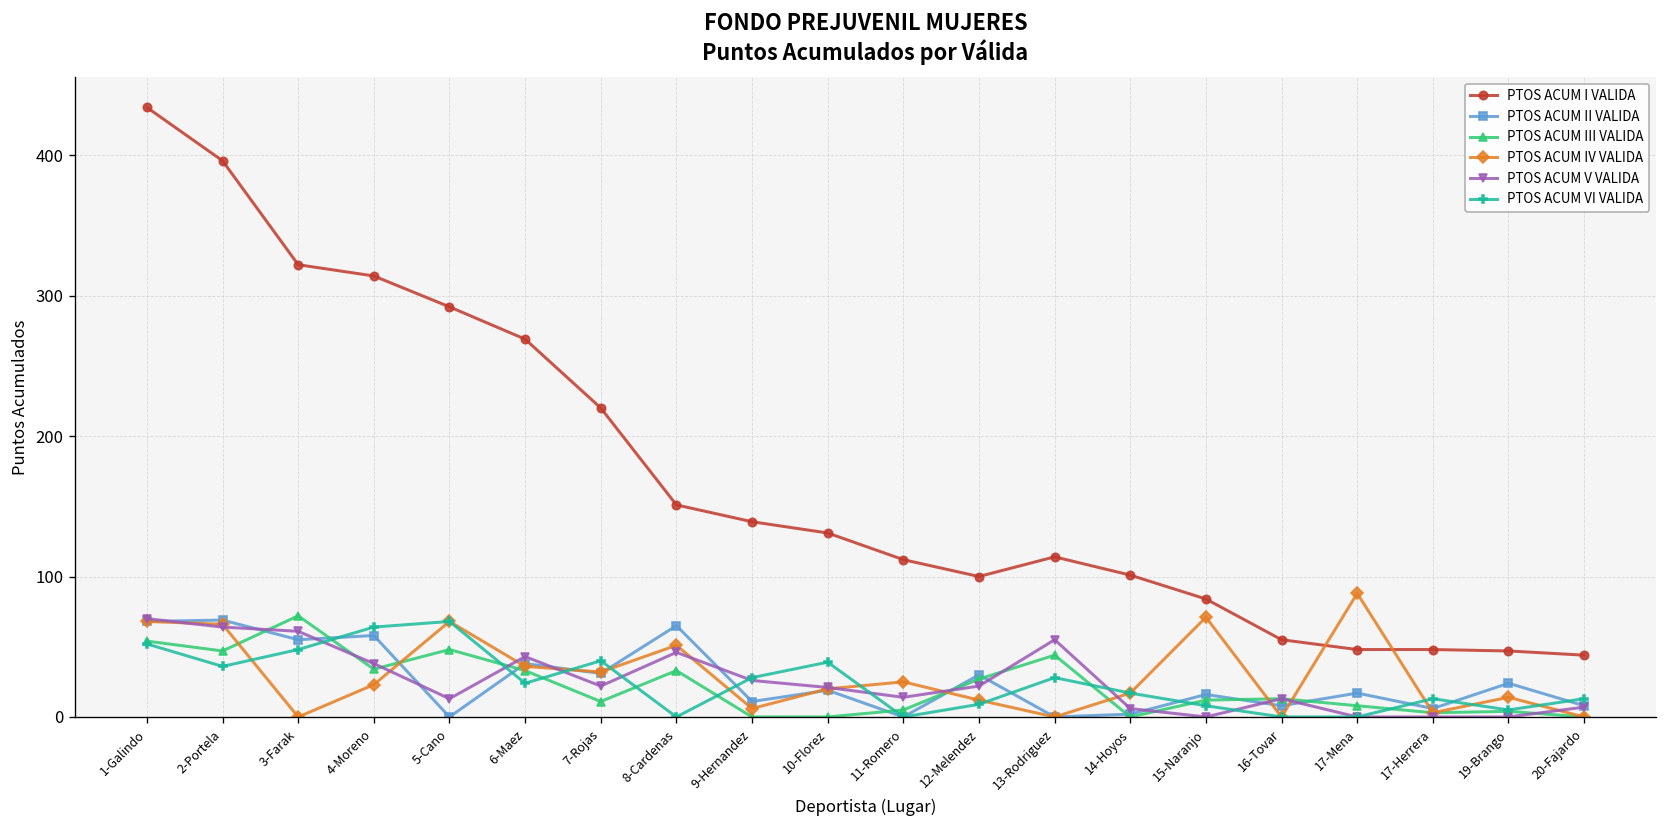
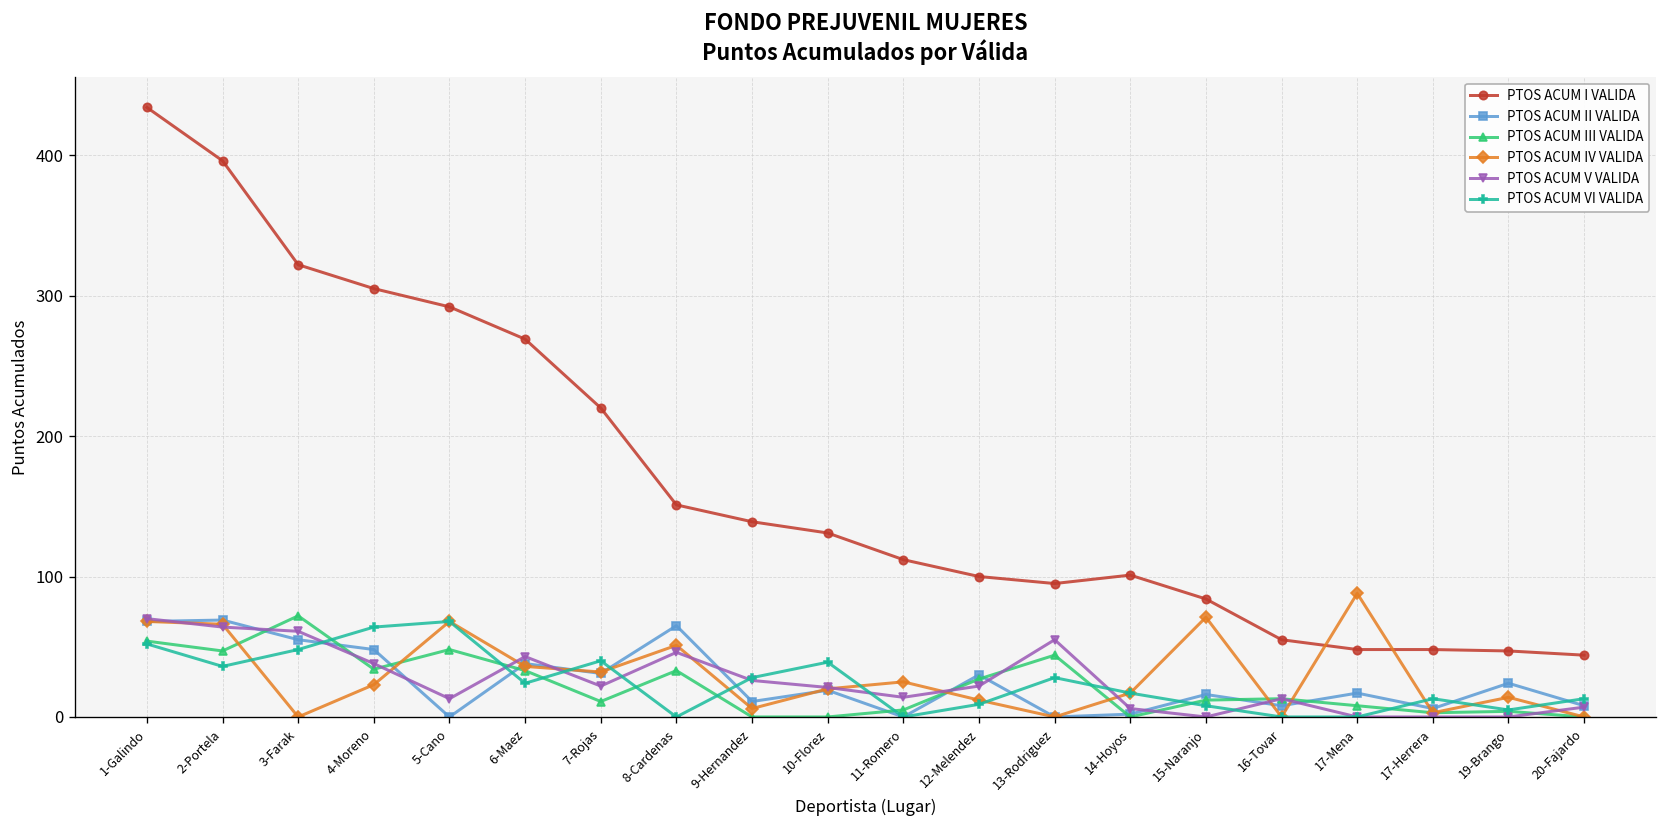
PTOS ACUM I VALIDA, 4-Moreno: 314 -> 305
PTOS ACUM II VALIDA, 4-Moreno: 58 -> 48
PTOS ACUM I VALIDA, 13-Rodriguez: 114 -> 95
